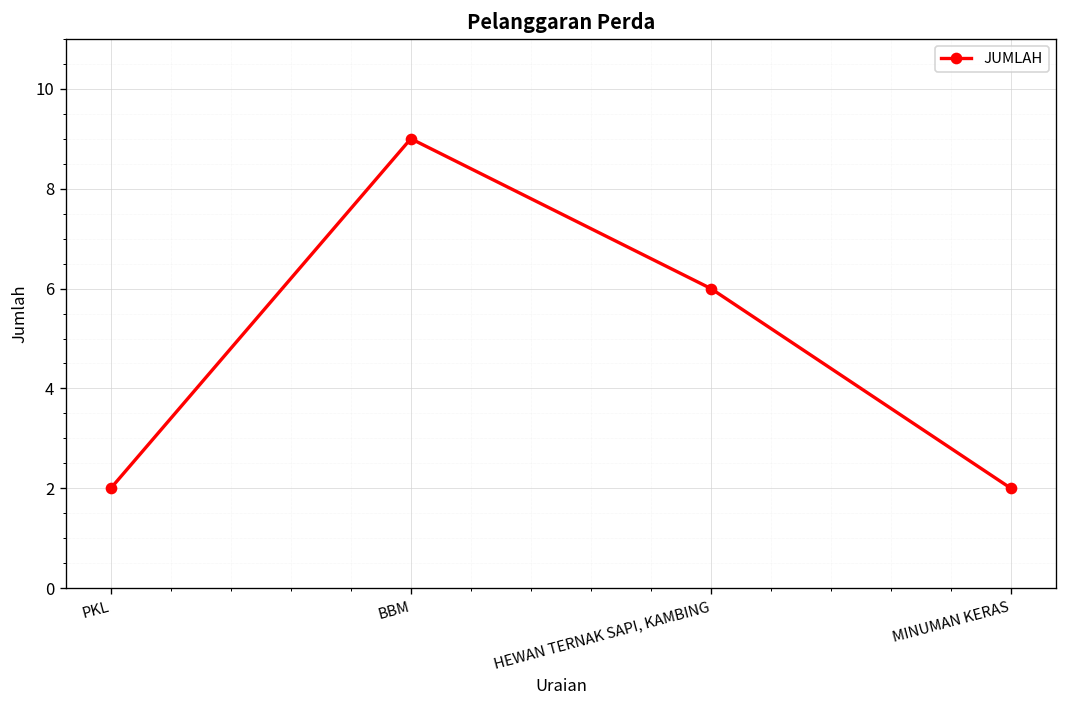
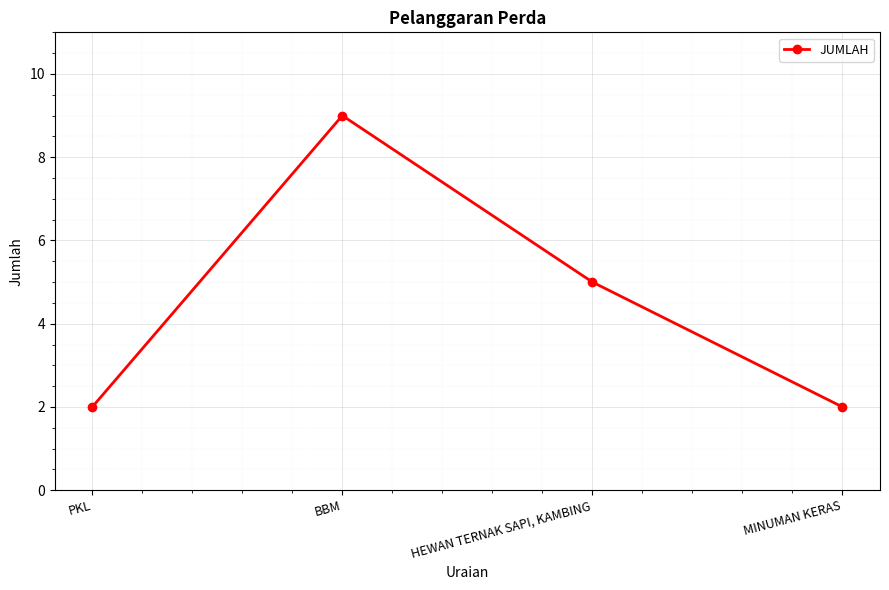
HEWAN TERNAK SAPI, KAMBING: 6 -> 5
